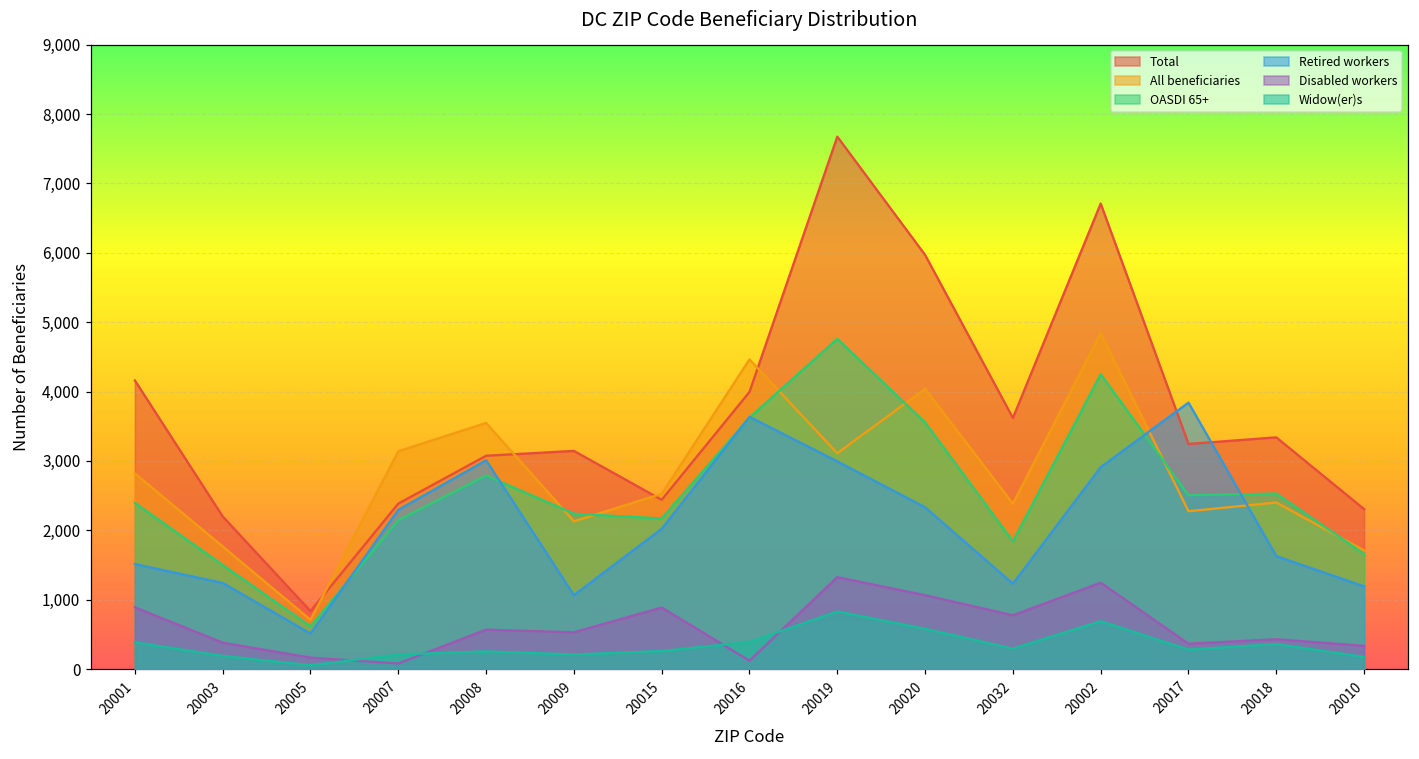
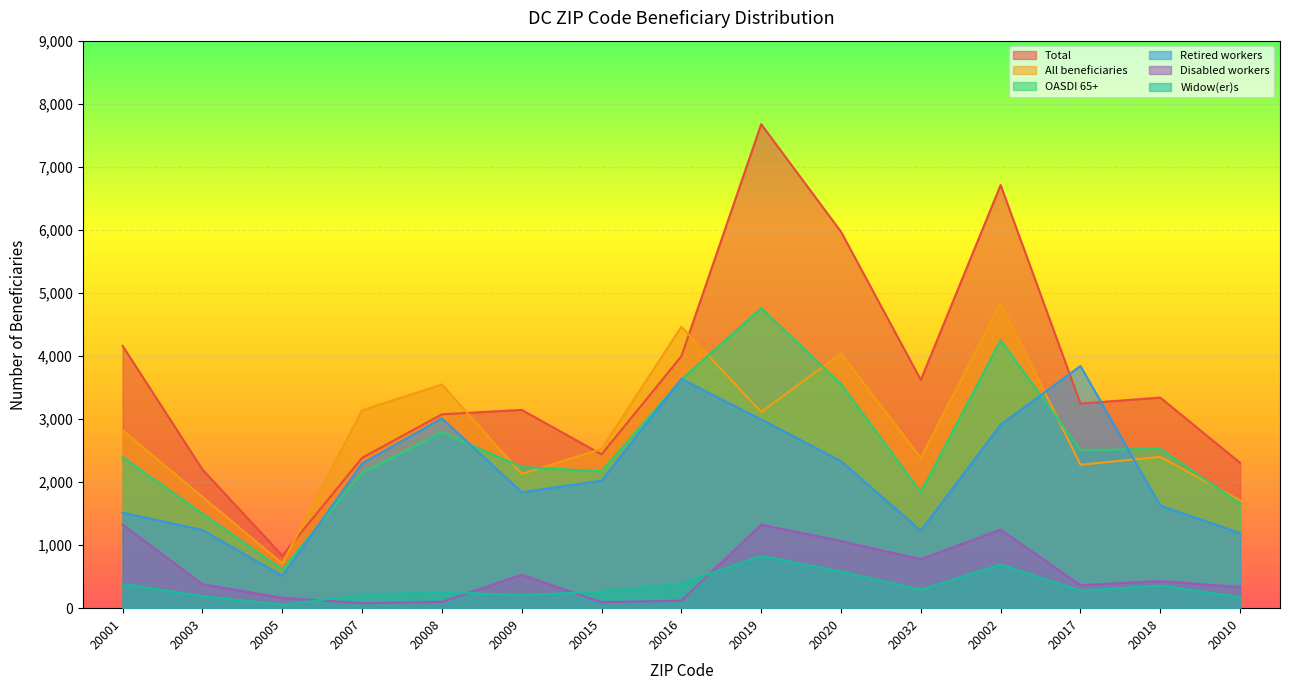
Disabled workers, 20001: 900 -> 1,300
Disabled workers, 20008: 600 -> 100
Retired workers, 20009: 1,100 -> 1,800
Disabled workers, 20015: 900 -> 100
